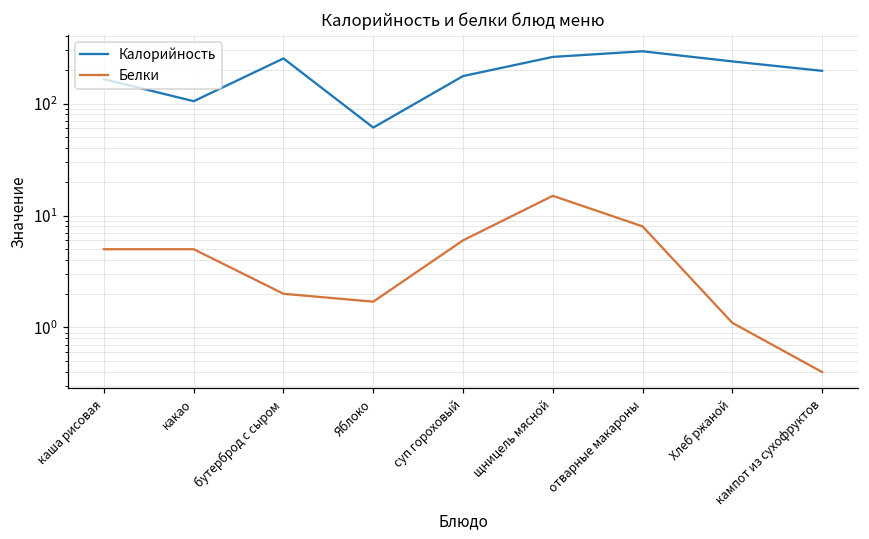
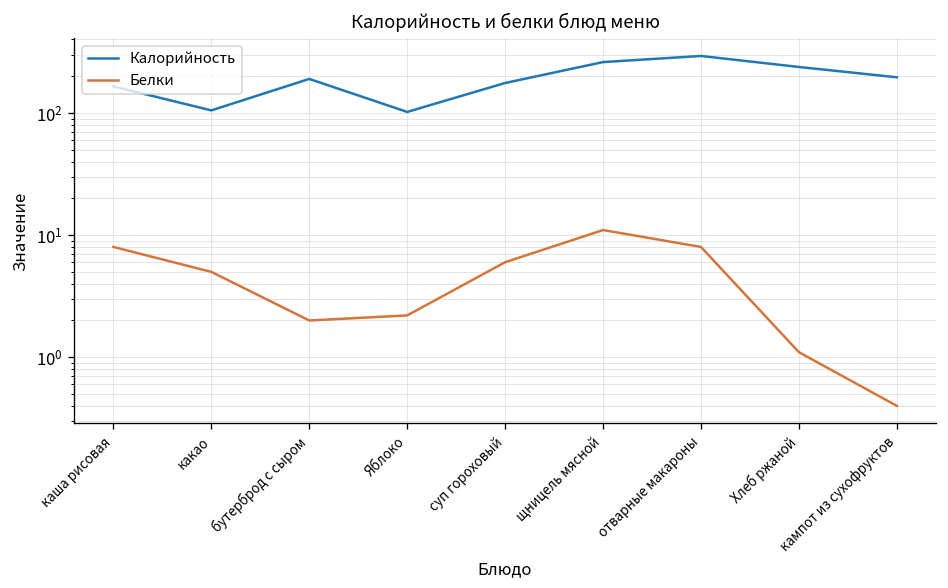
Белки, каша рисовая: 5 -> 8
Калорийность, бутерброд с сыром: 250 -> 190
Калорийность, Яблоко: 60 -> 100
Белки, Яблоко: 1.7 -> 2.2
Белки, щницель мясной: 15 -> 11
